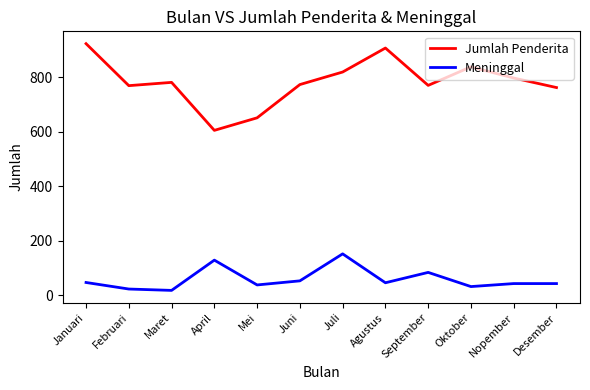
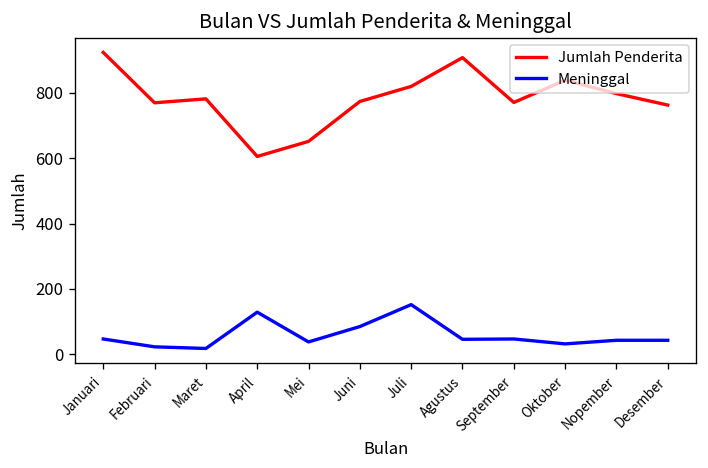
Meninggal, Juni: 50 -> 90
Meninggal, September: 80 -> 50
